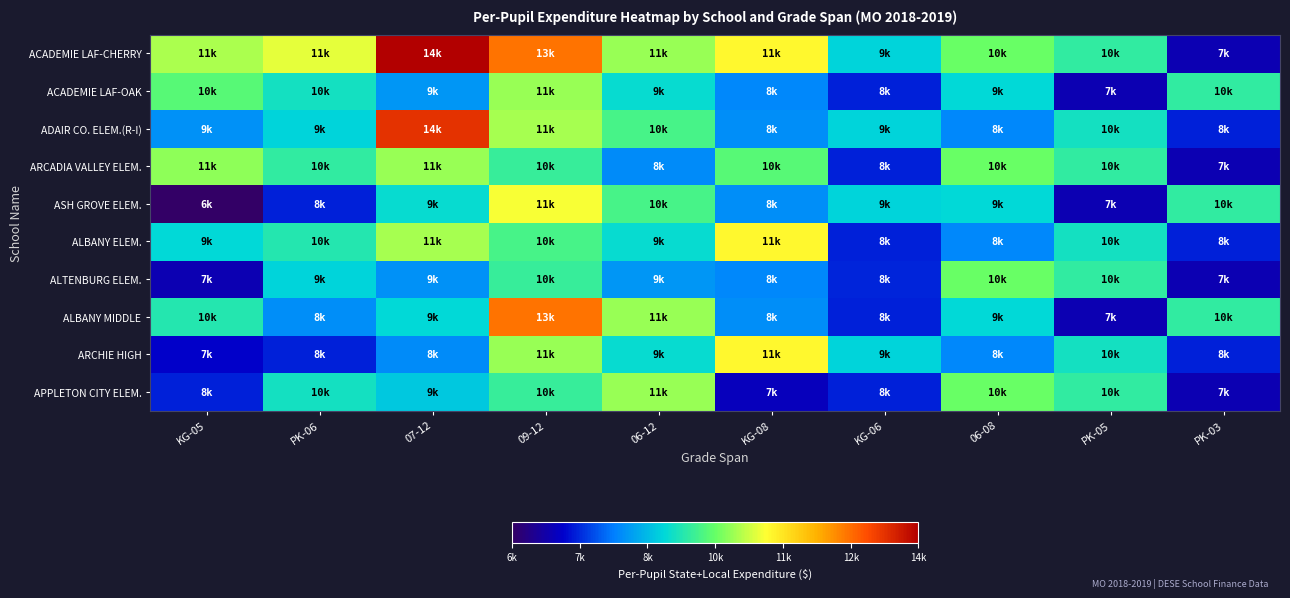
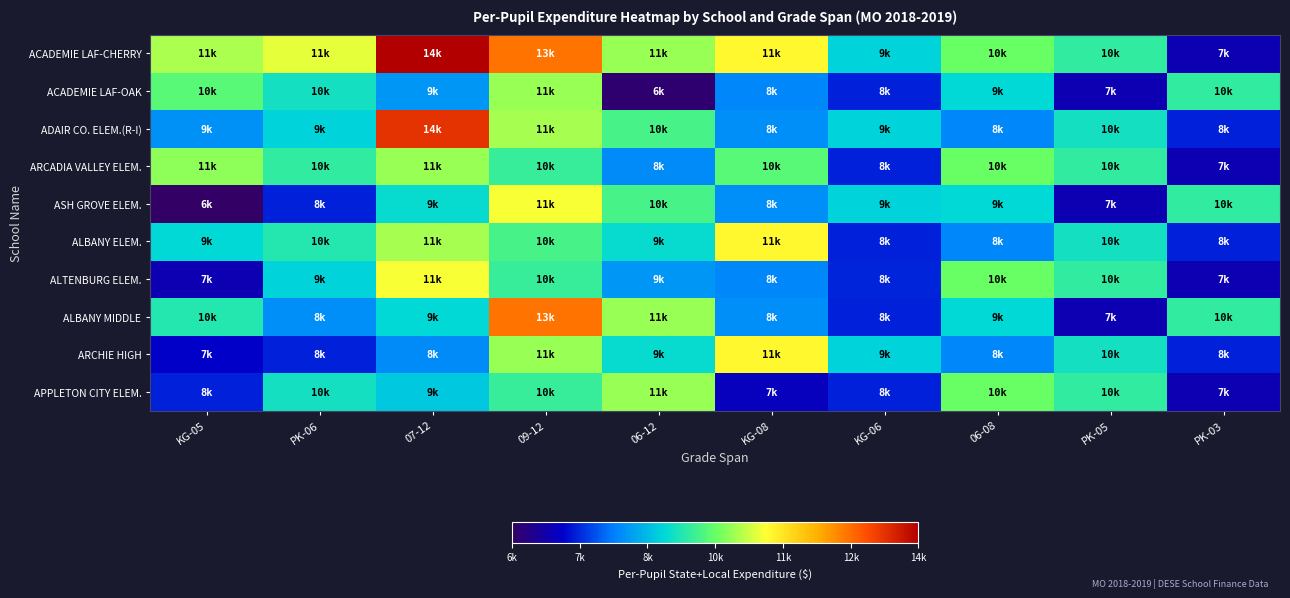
ACADEMIE LAF-OAK, 06-12: 9k -> 6k
ALTENBURG ELEM., 07-12: 9k -> 11k
